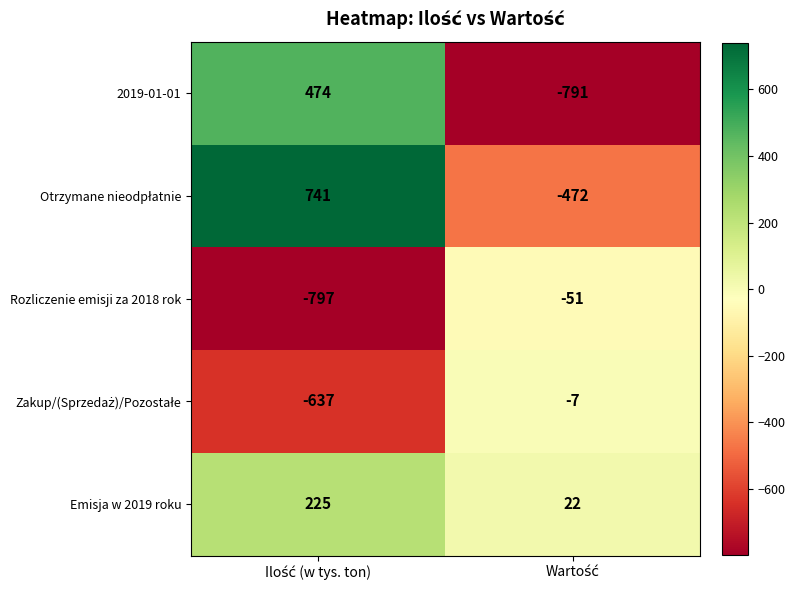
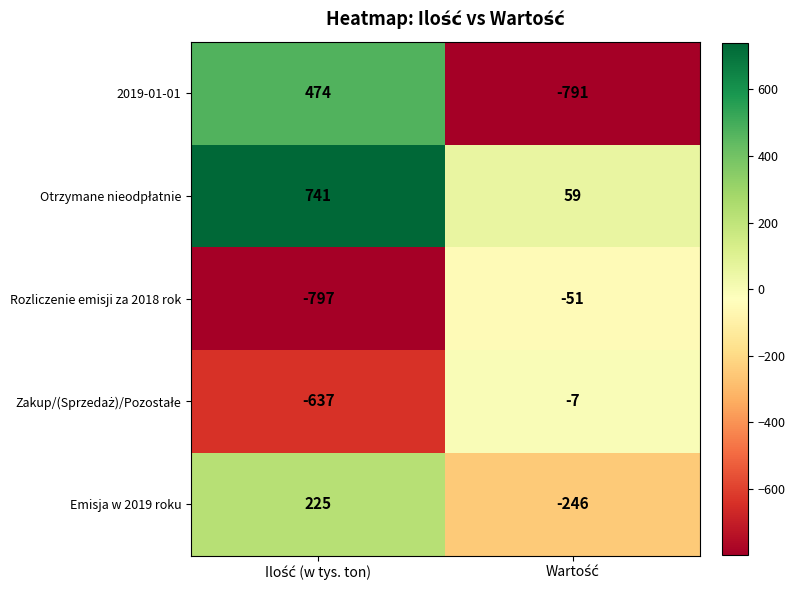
Otrzymane nieodpłatnie, Wartość: -472 -> 59
Emisja w 2019 roku, Wartość: 22 -> -246
